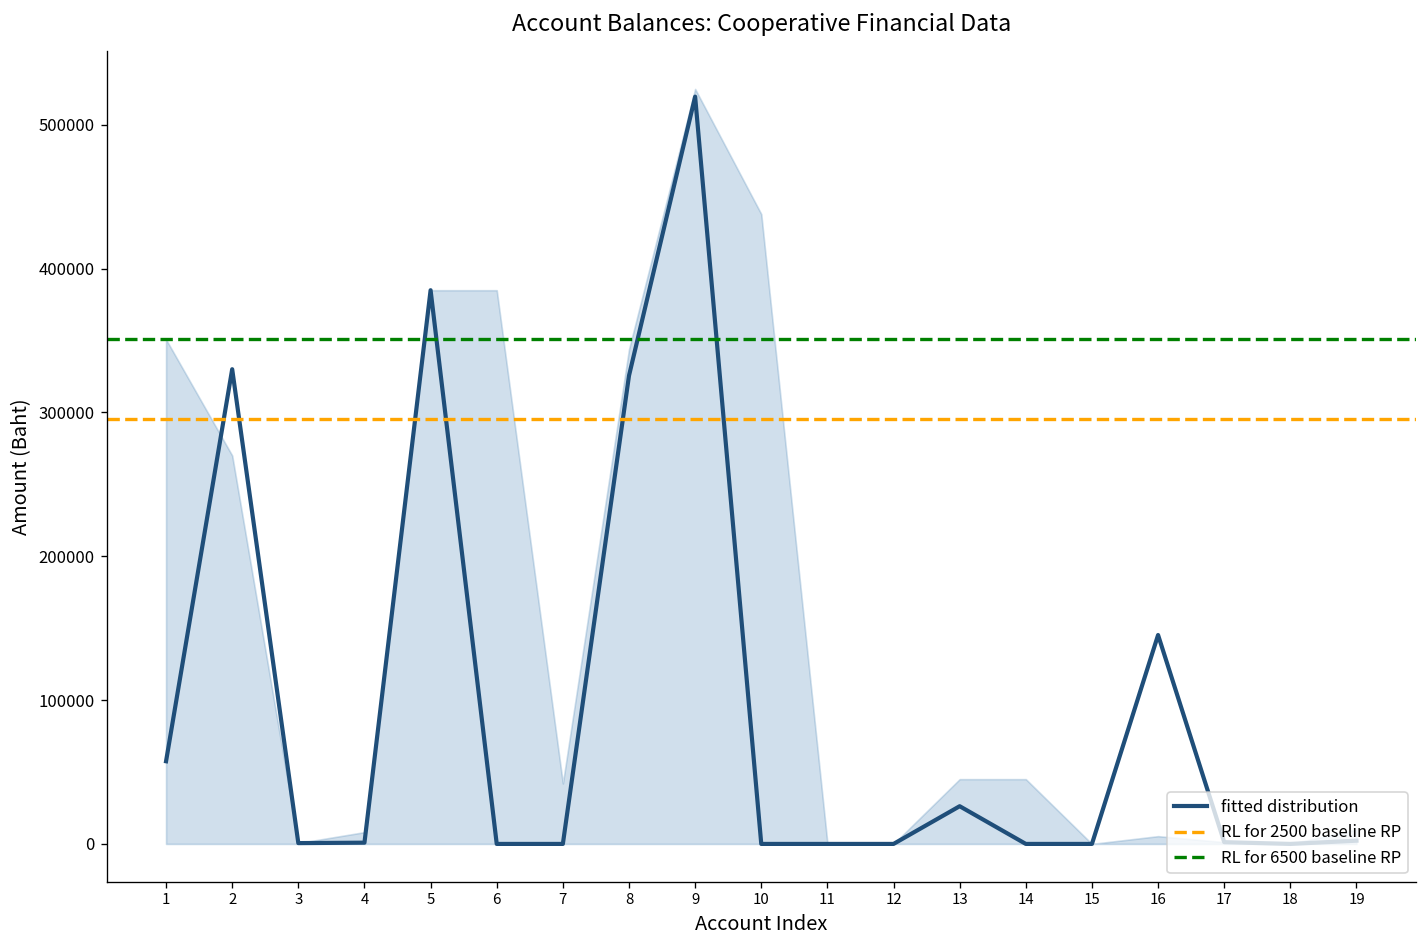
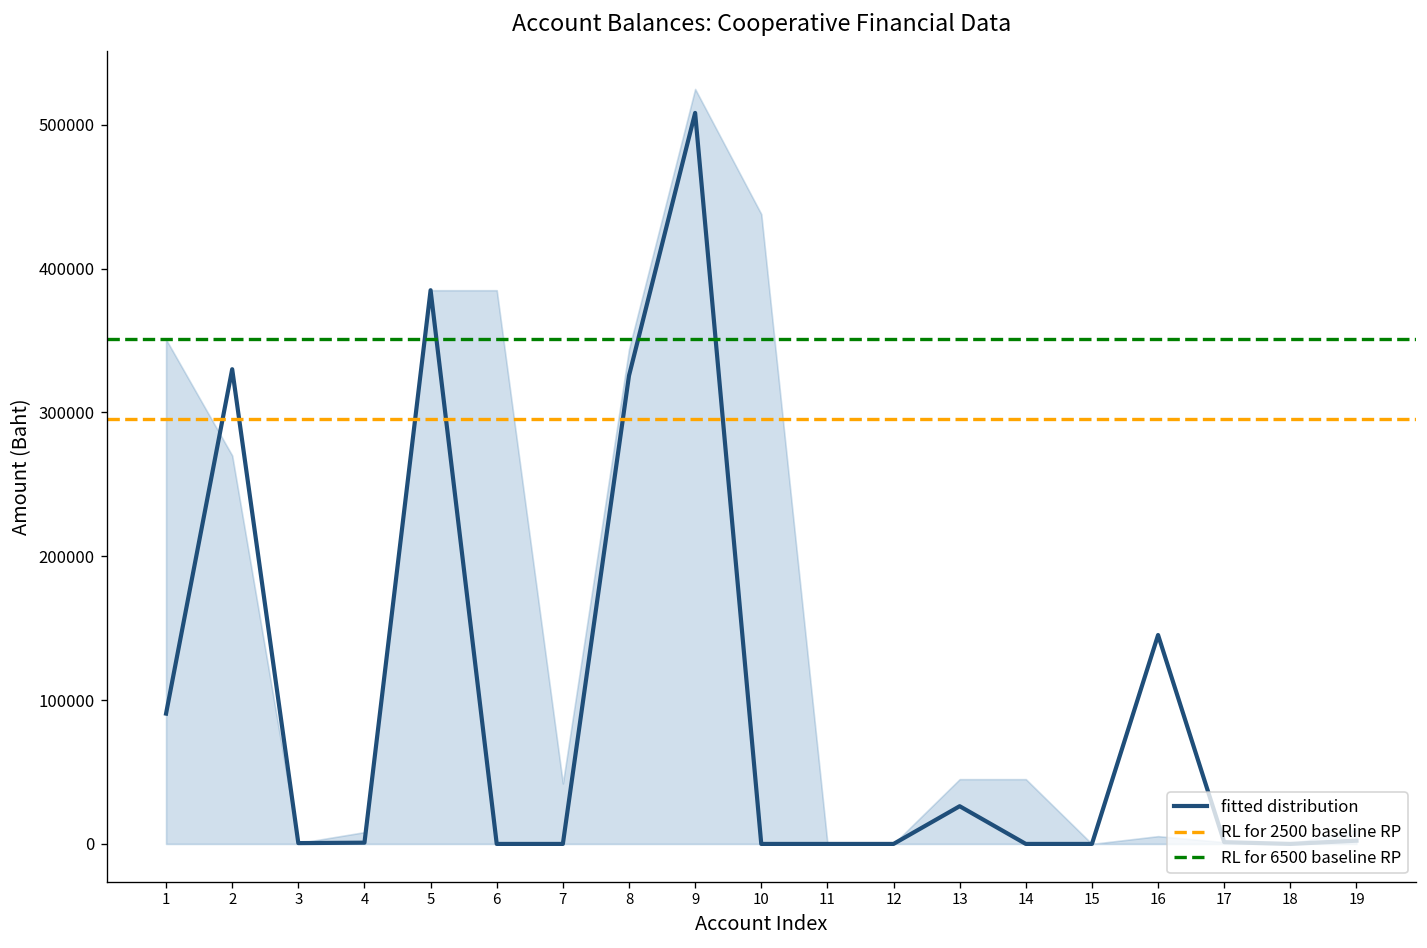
fitted distribution, 1: 57000 -> 91000
fitted distribution, 9: 519000 -> 508000
